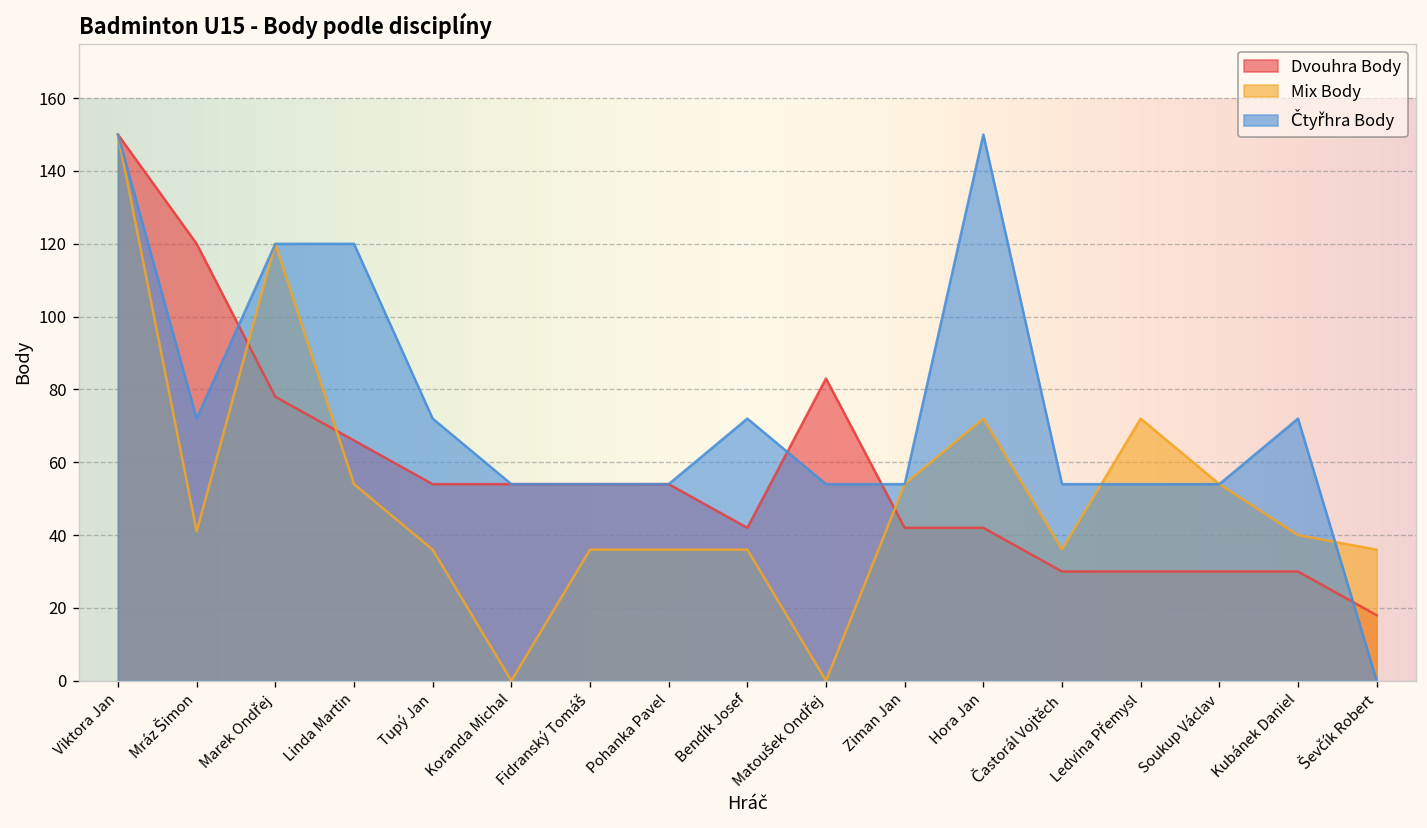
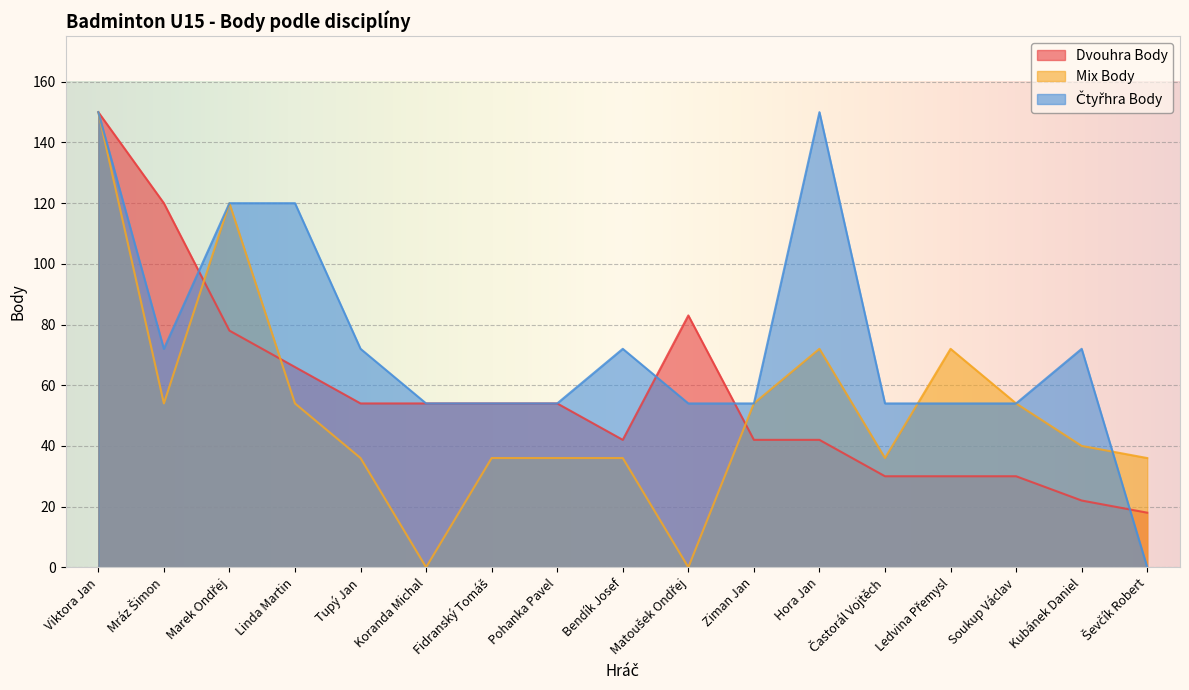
Mix Body, Mráz Šimon: 41 -> 54
Dvouhra Body, Kubánek Daniel: 30 -> 22
